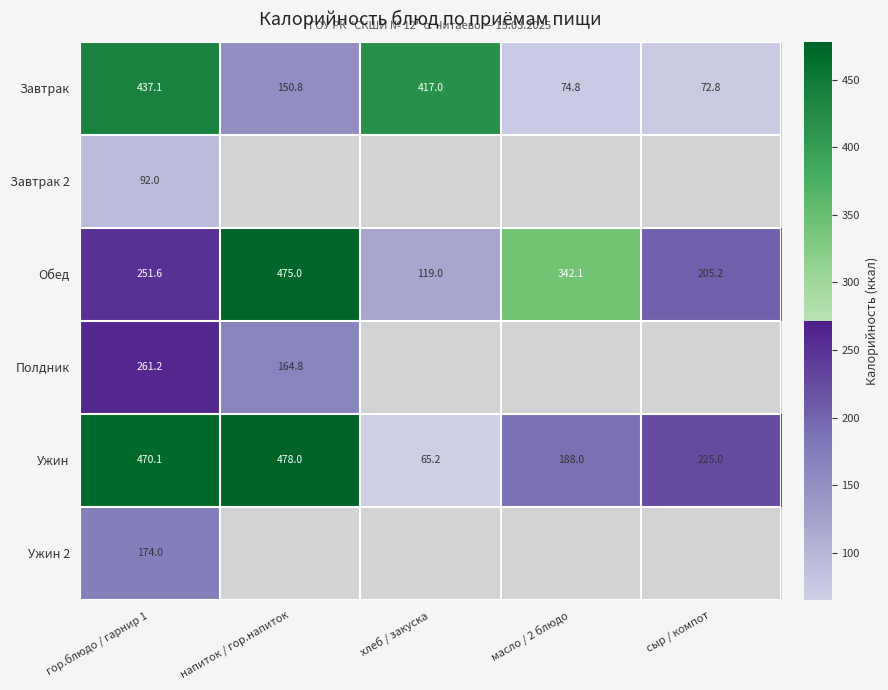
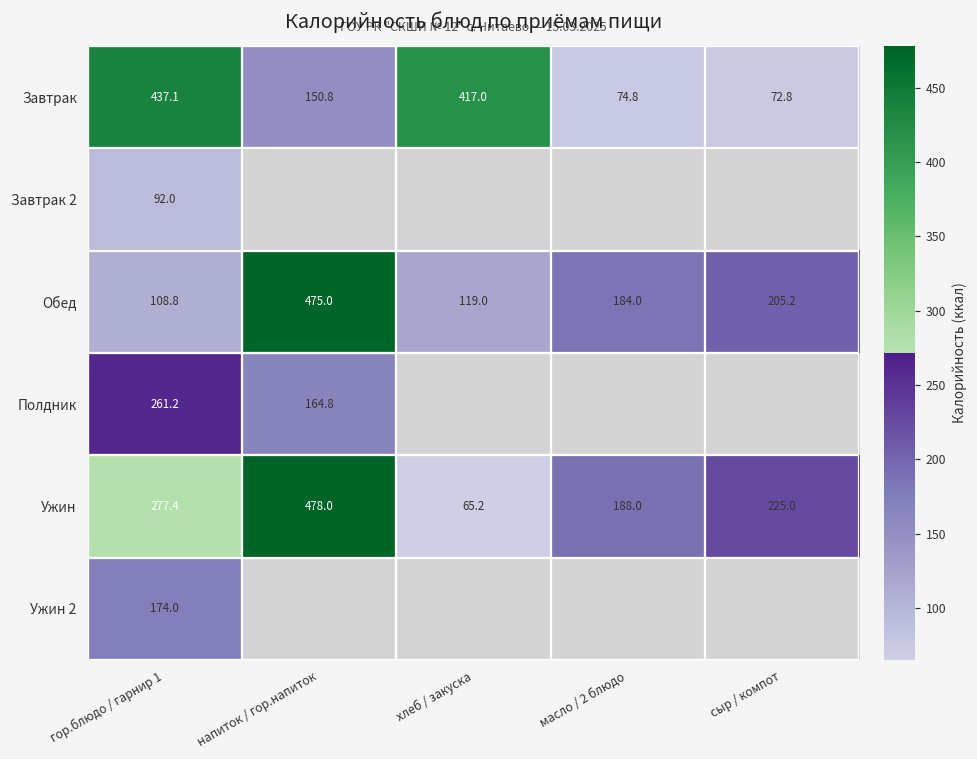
Обед, гор.блюдо / гарнир 1: 251.6 -> 108.8
Обед, масло / 2 блюдо: 342.1 -> 184.0
Ужин, гор.блюдо / гарнир 1: 470.1 -> 277.4
